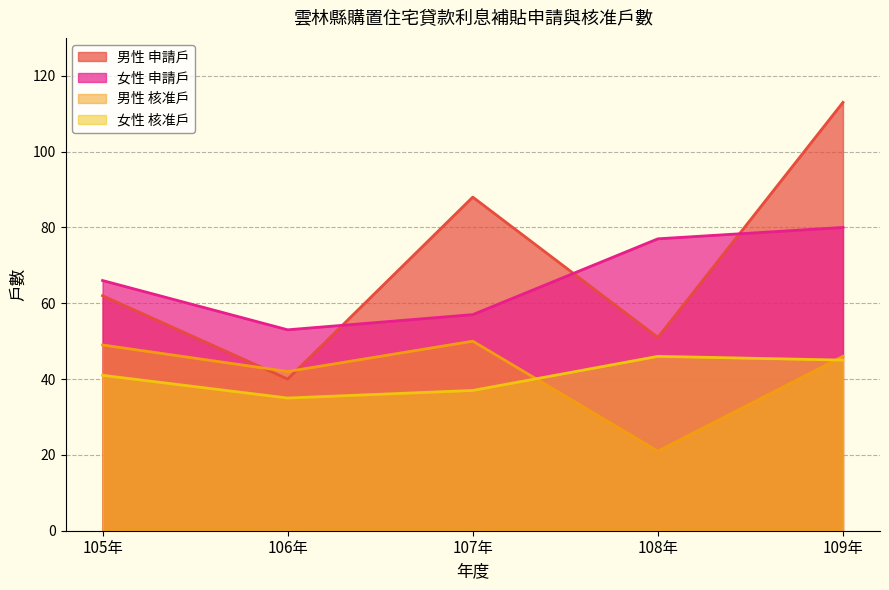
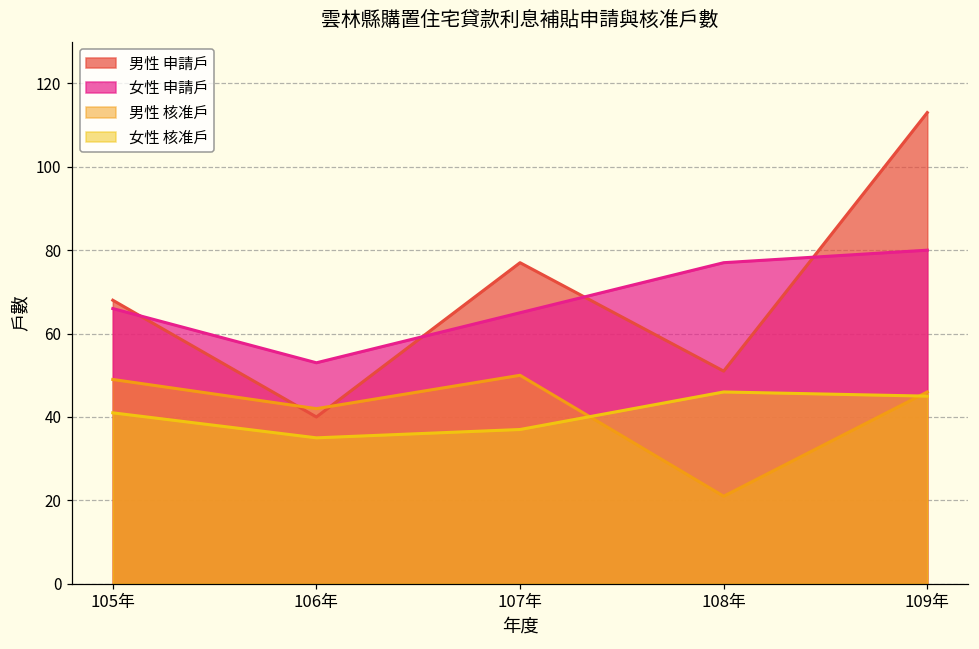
男性 申請戶, 105年: 62 -> 68
男性 申請戶, 107年: 88 -> 77
女性 申請戶, 107年: 57 -> 65
